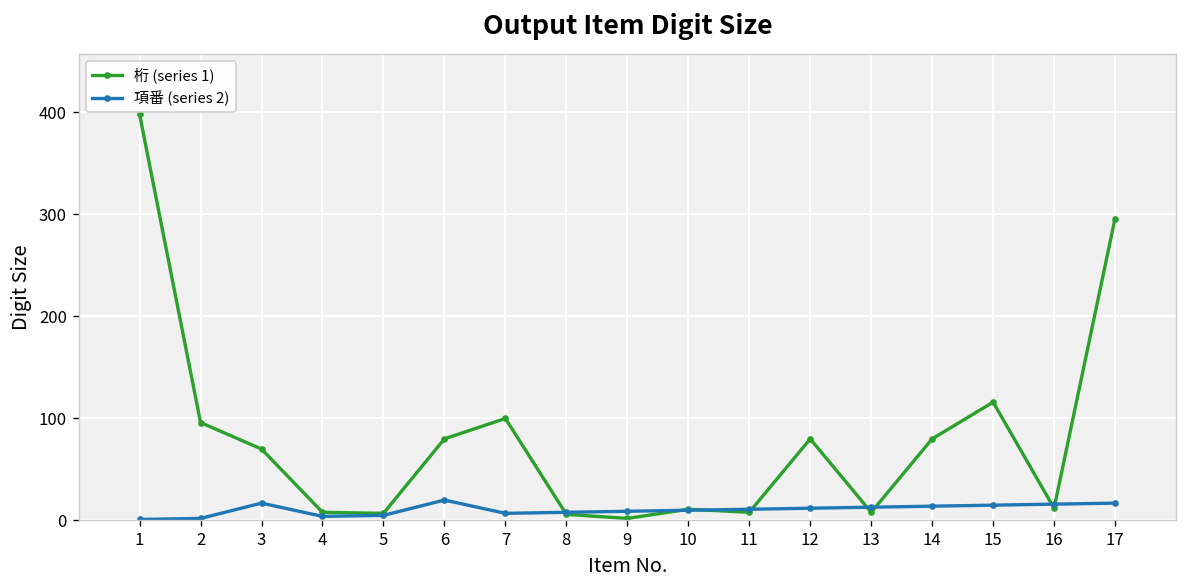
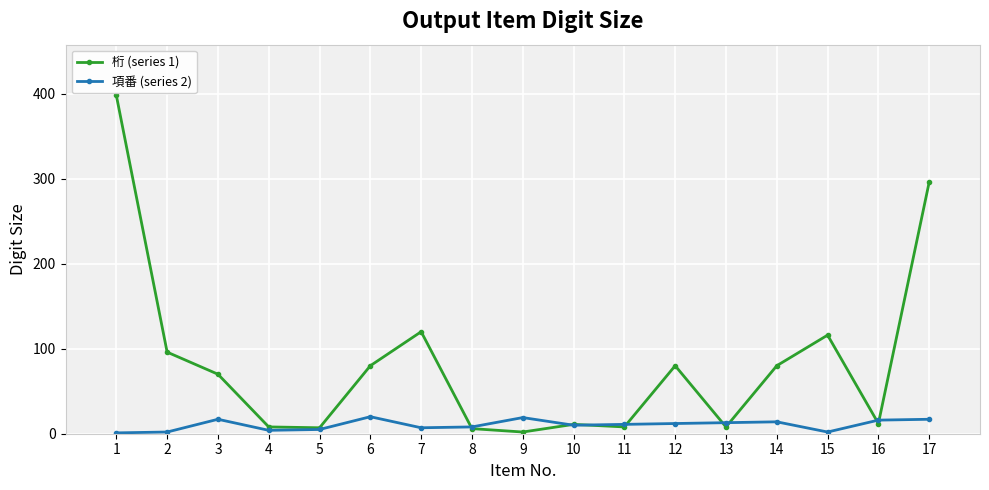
桁 (series 1), 7: 100 -> 120
項番 (series 2), 9: 10 -> 20
項番 (series 2), 15: 20 -> 0
